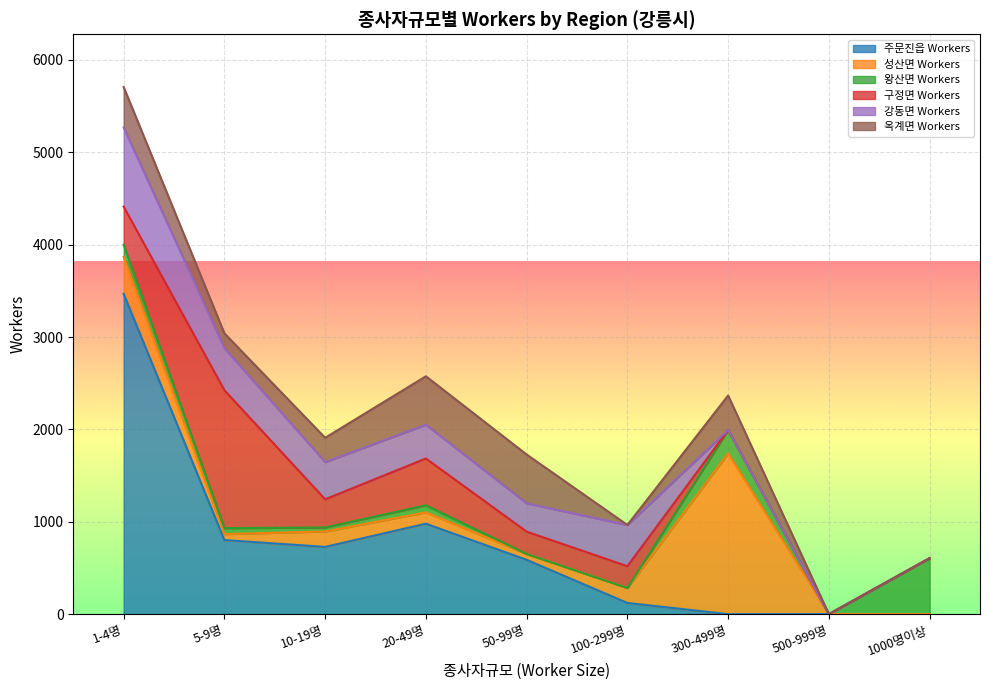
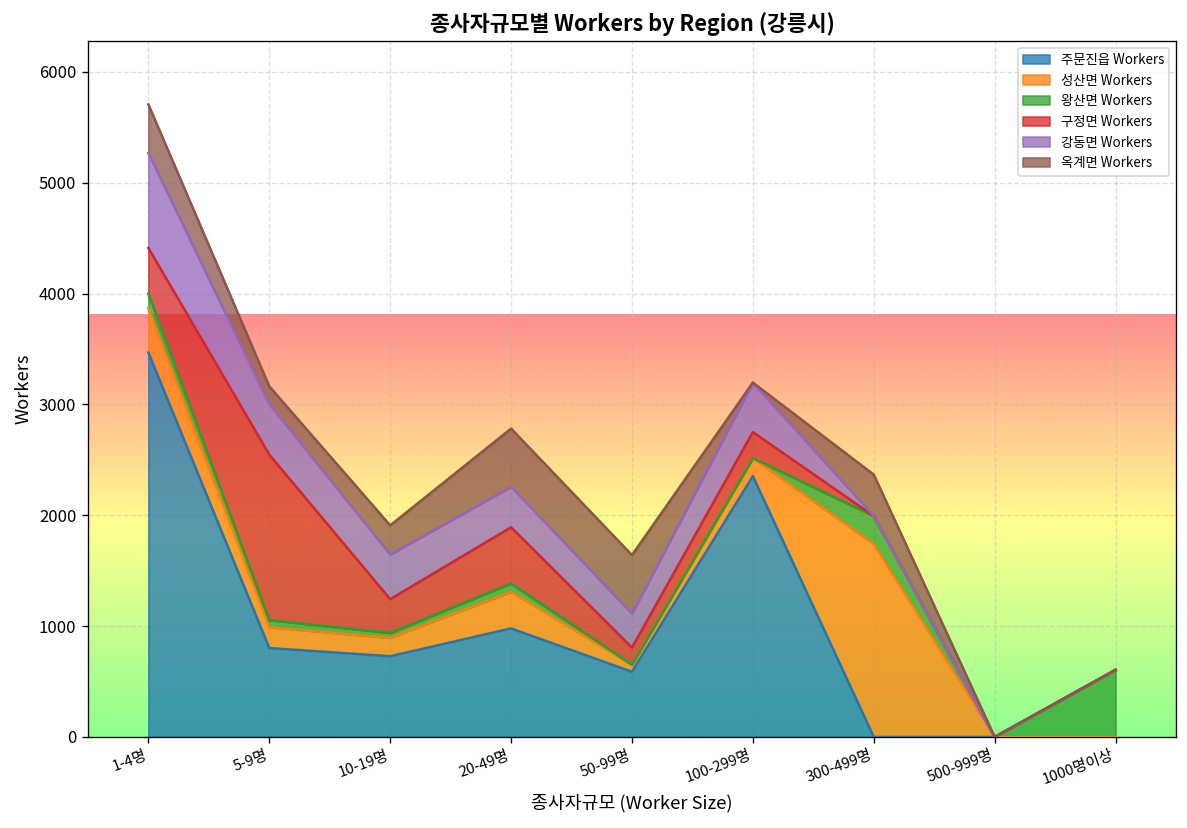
성산면 Workers, 5-9명: 100 -> 200
성산면 Workers, 20-49명: 100 -> 300
구정면 Workers, 50-99명: 240 -> 160
주문진읍 Workers, 100-299명: 100 -> 2400
